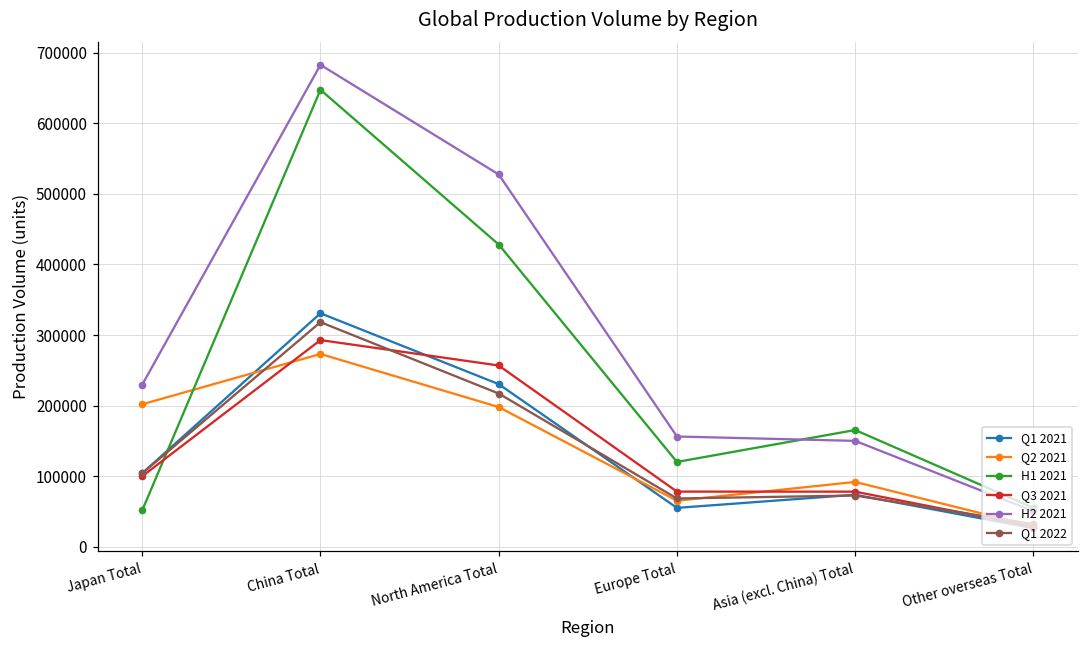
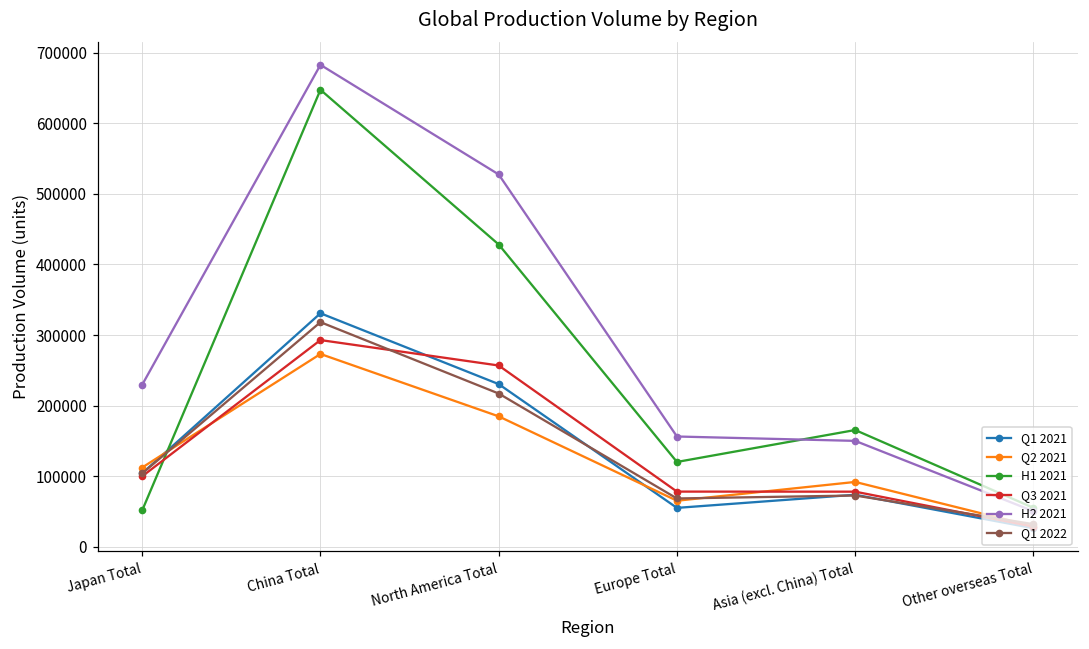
Q2 2021, Japan Total: 200000 -> 110000
Q2 2021, North America Total: 200000 -> 180000
